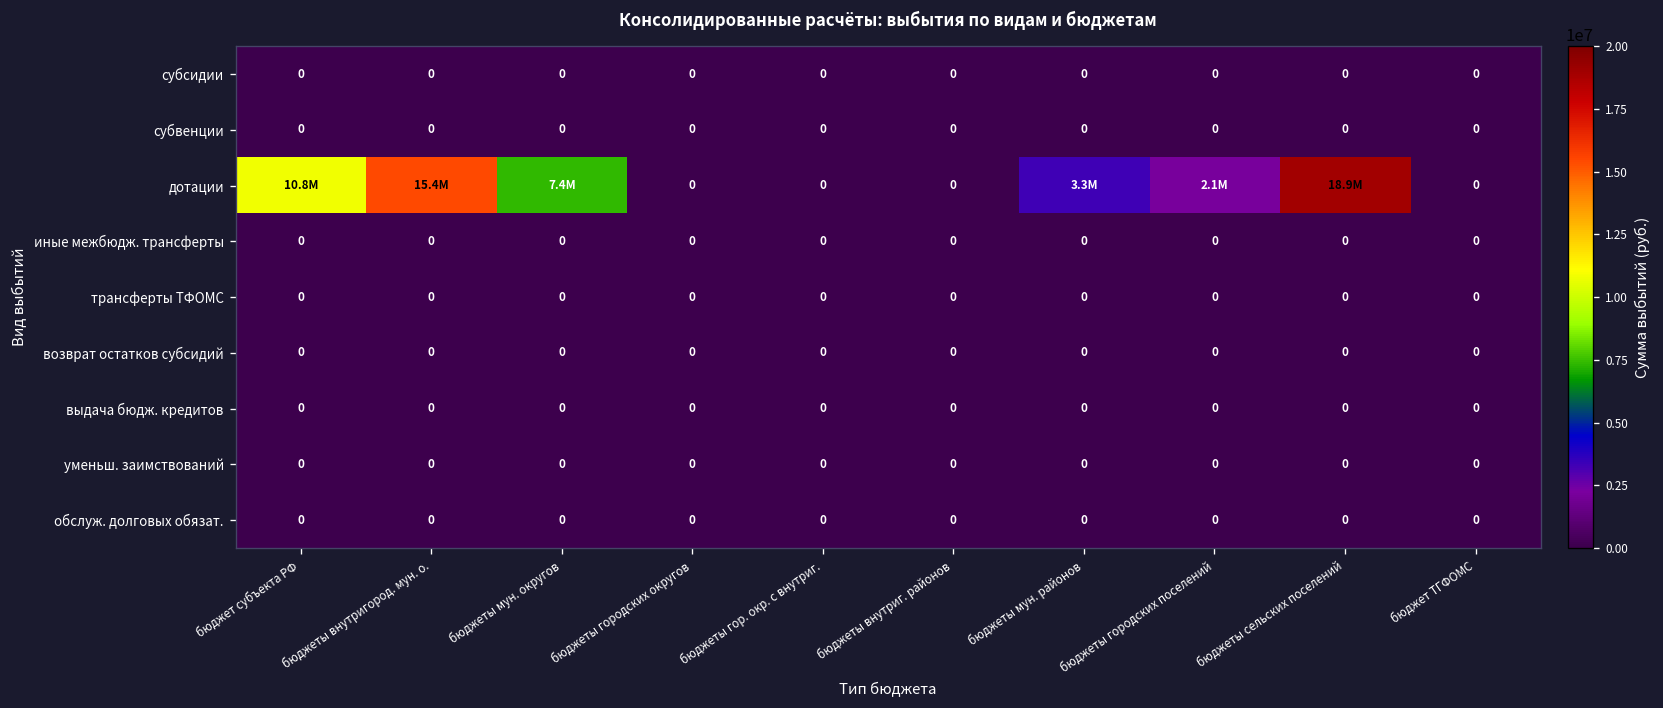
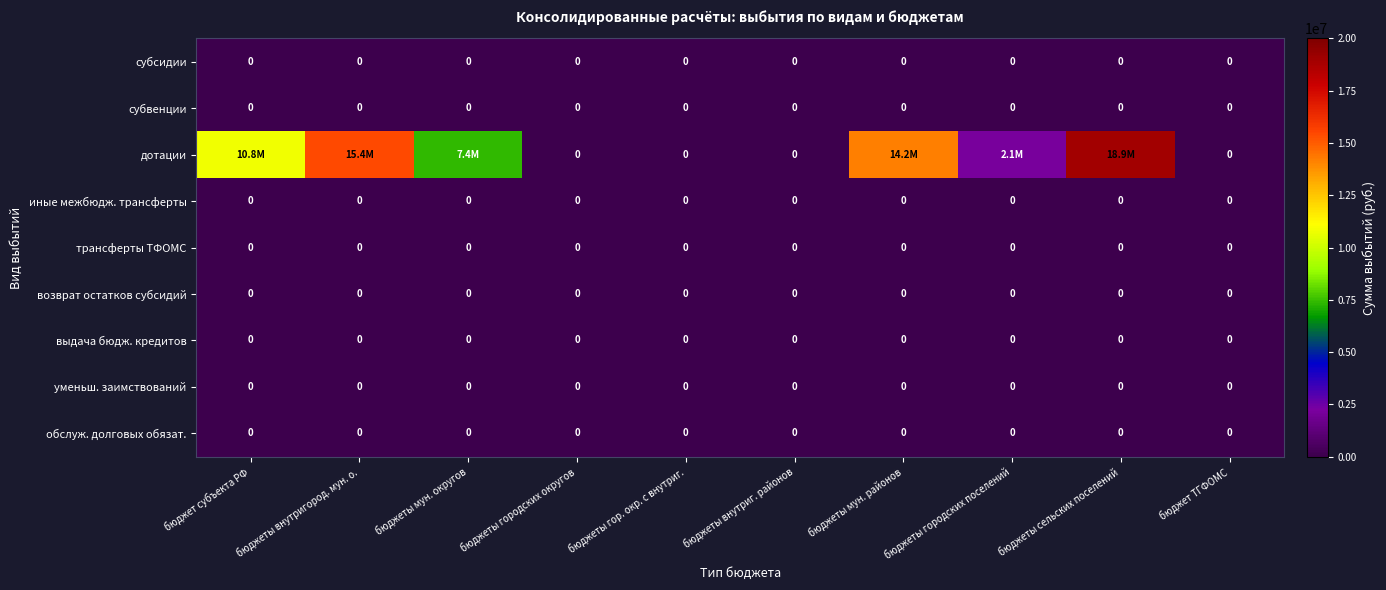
дотации, бюджеты мун. районов: 3.3M -> 14.2M
